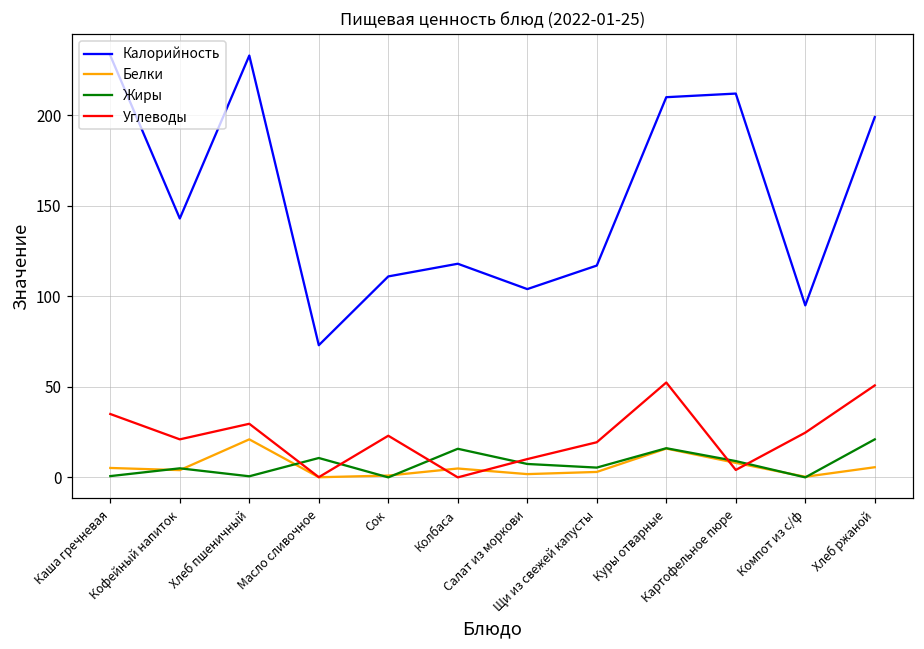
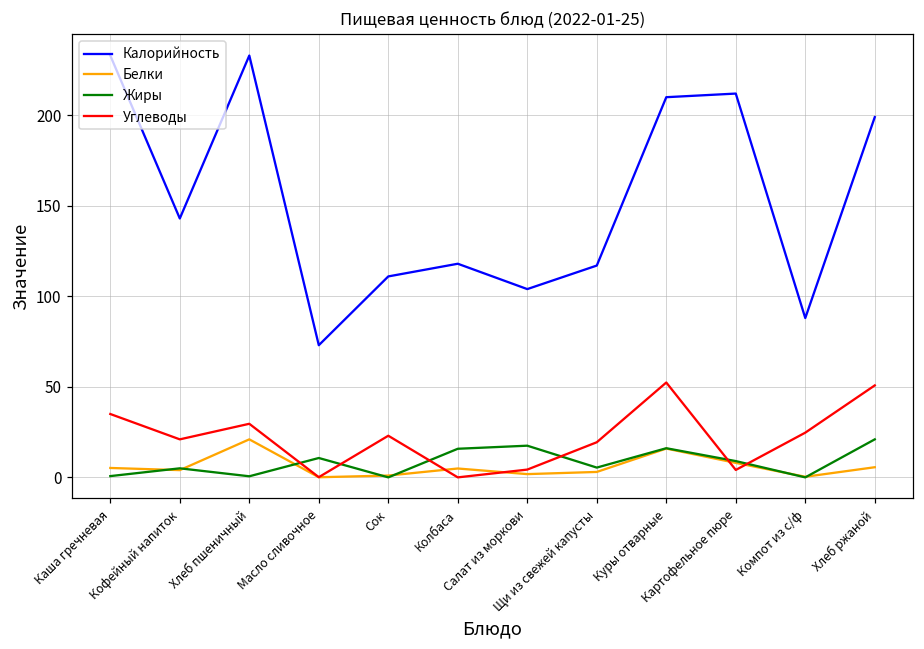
Жиры, Салат из моркови: 7 -> 18
Углеводы, Салат из моркови: 10 -> 4
Калорийность, Компот из с/ф: 95 -> 88
